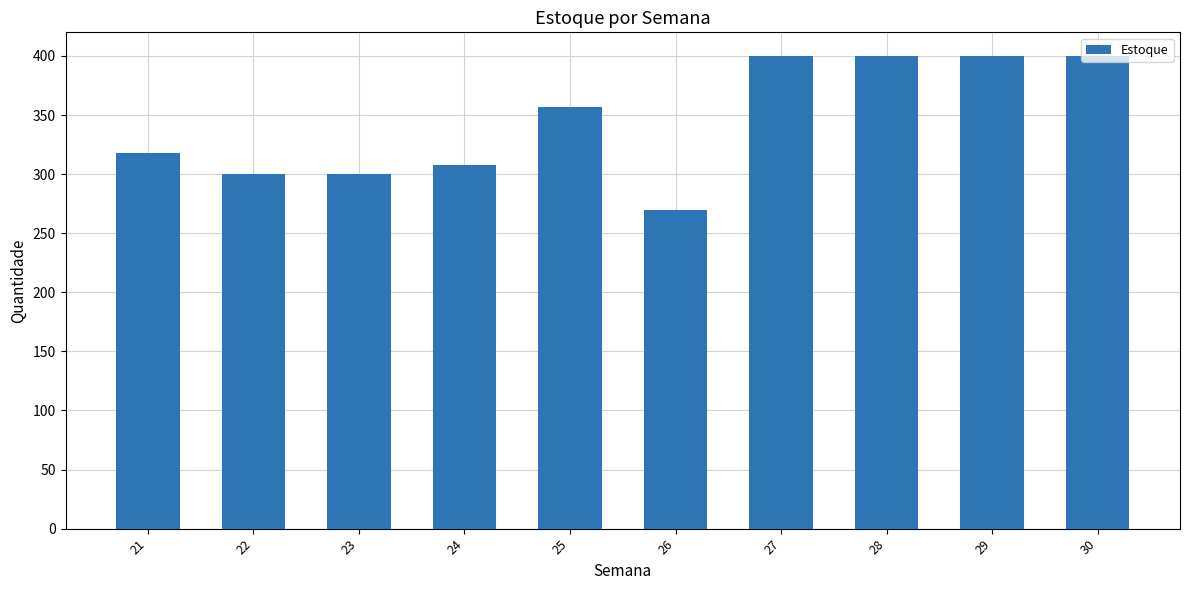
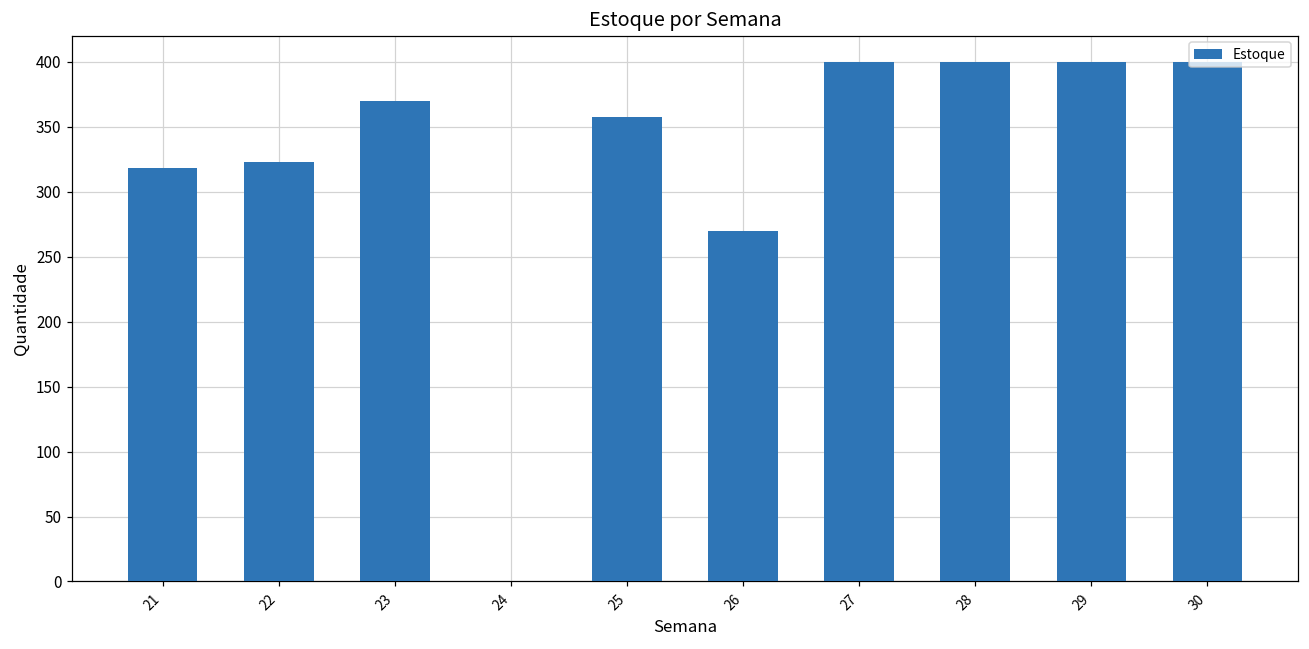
22: 300 -> 323
23: 300 -> 370
24: 308 -> 0
